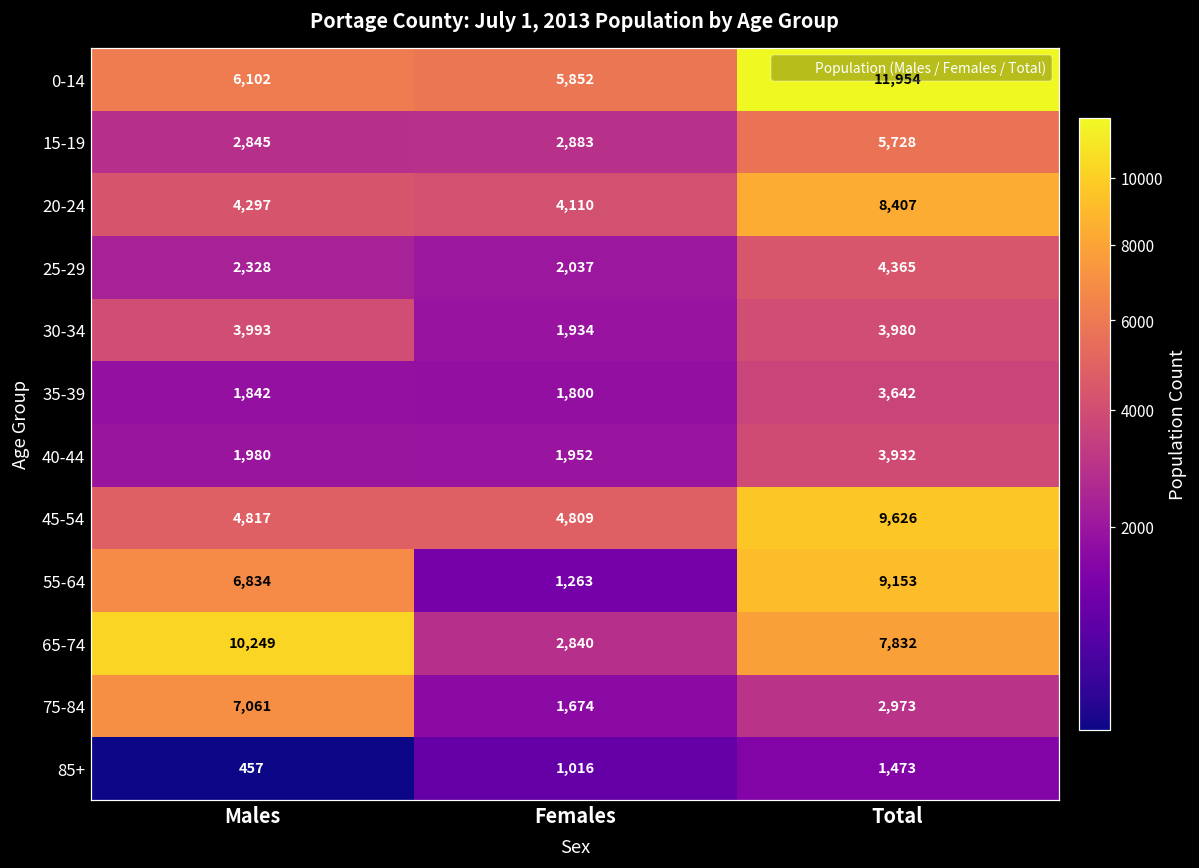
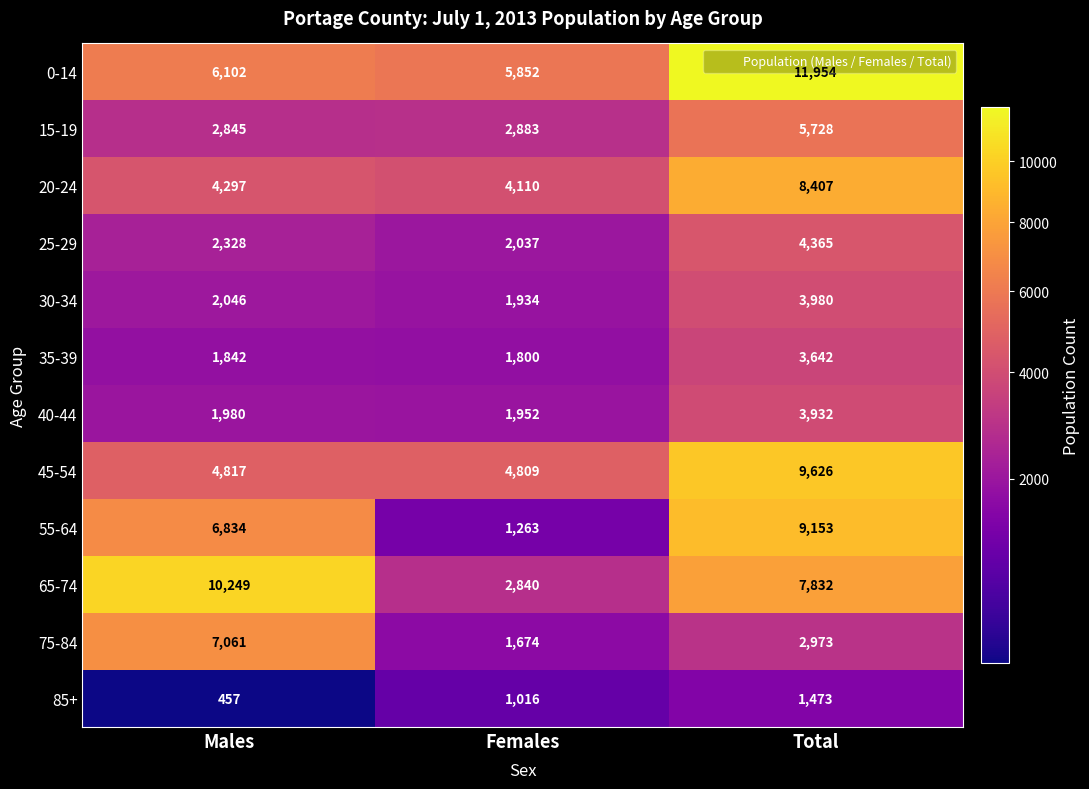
30-34, Males: 3,993 -> 2,046
